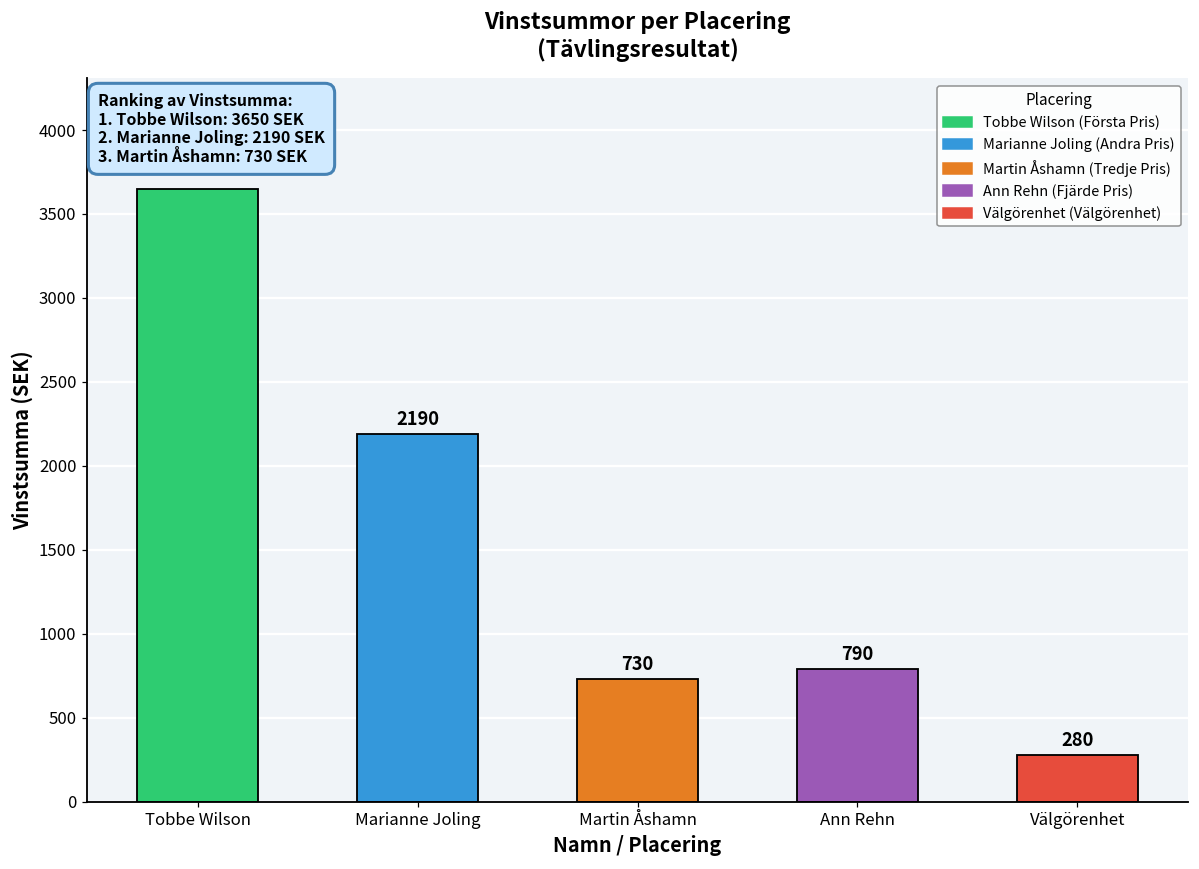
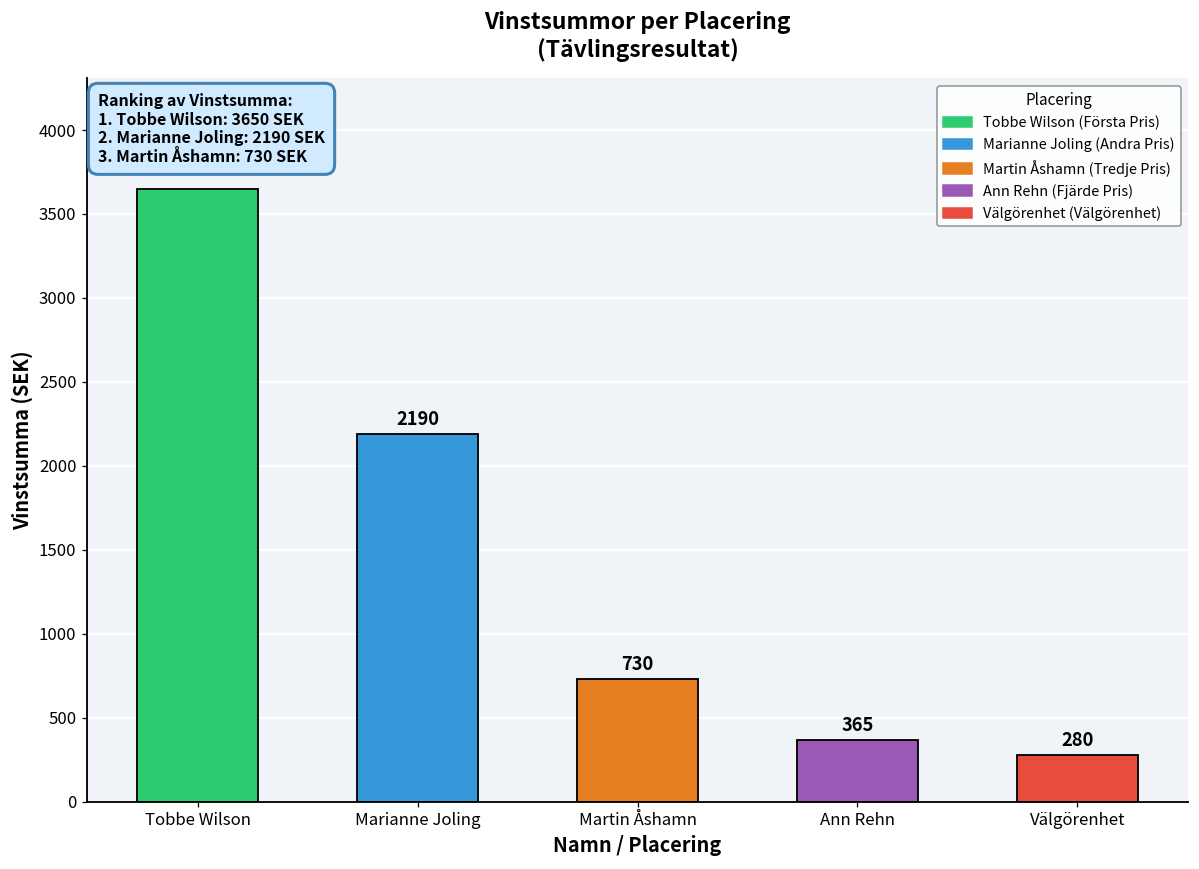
Ann Rehn: 790 -> 365
